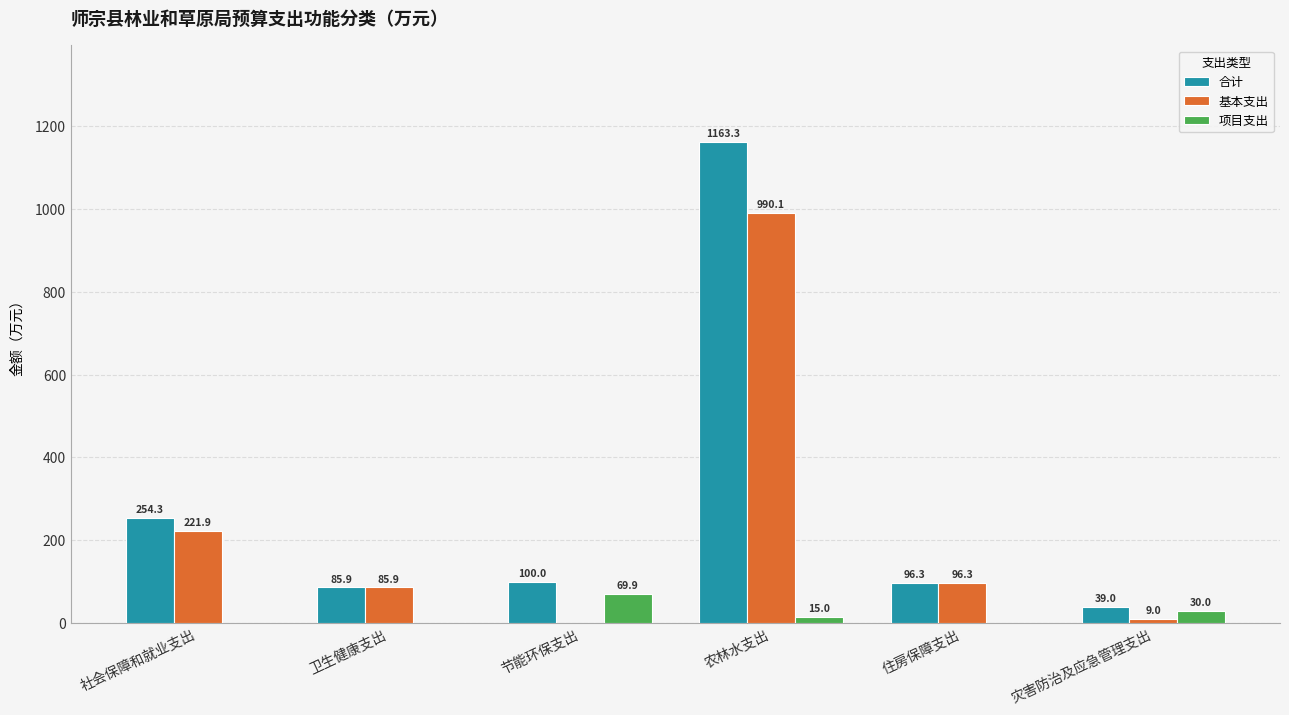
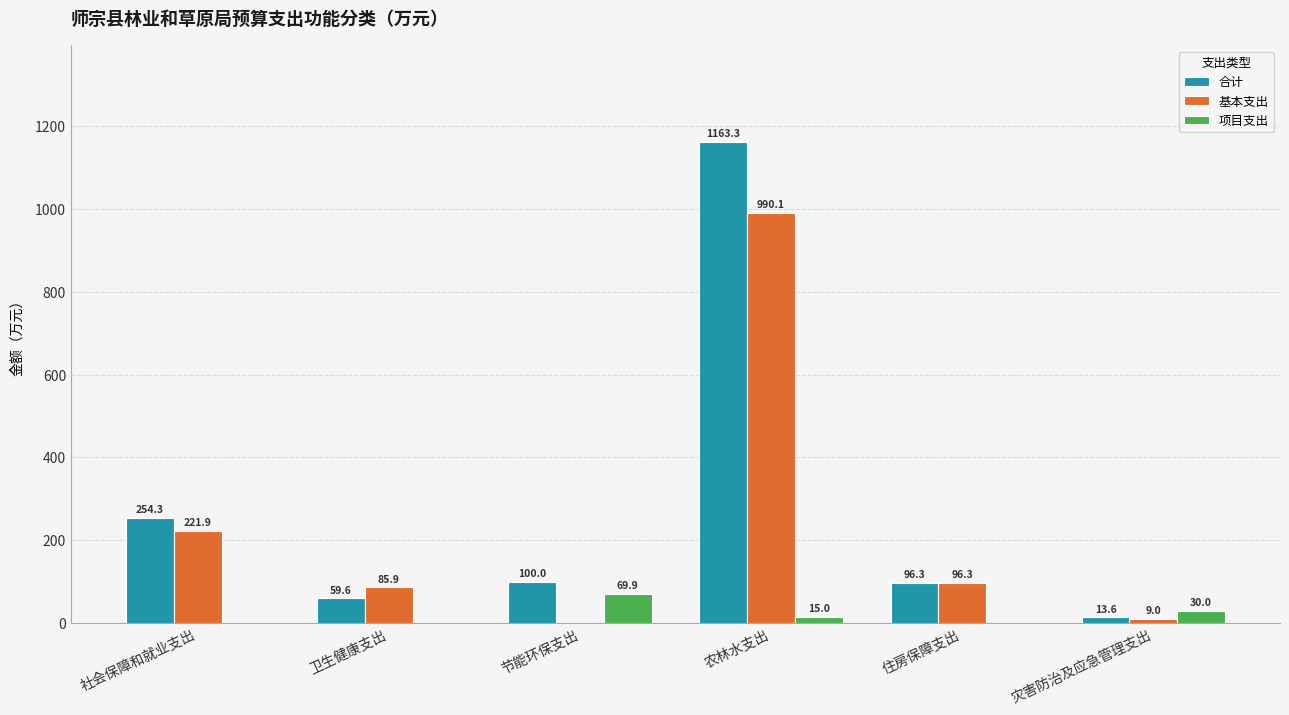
合计, 卫生健康支出: 85.9 -> 59.6
合计, 灾害防治及应急管理支出: 39.0 -> 13.6
